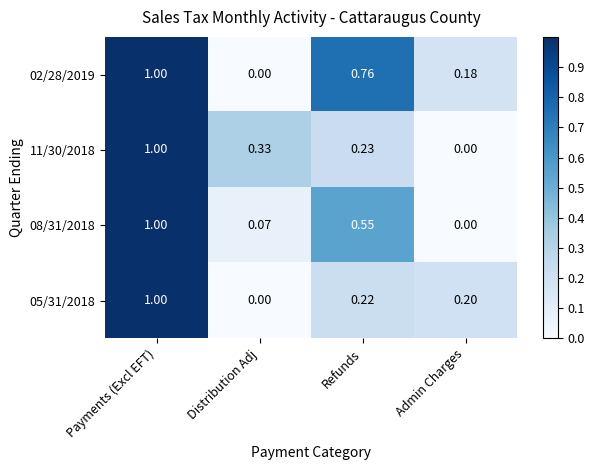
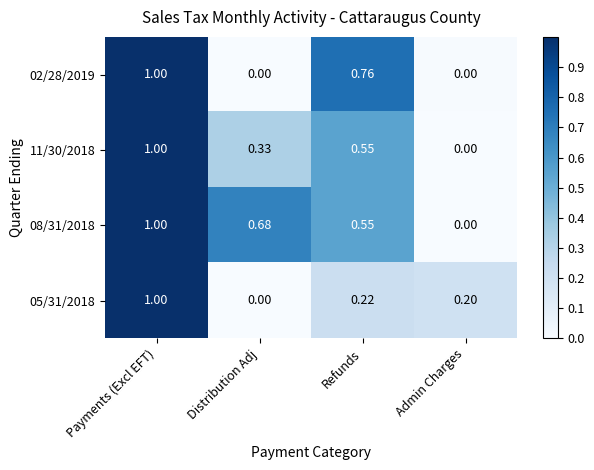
02/28/2019, Admin Charges: 0.18 -> 0.00
11/30/2018, Refunds: 0.23 -> 0.55
08/31/2018, Distribution Adj: 0.07 -> 0.68
